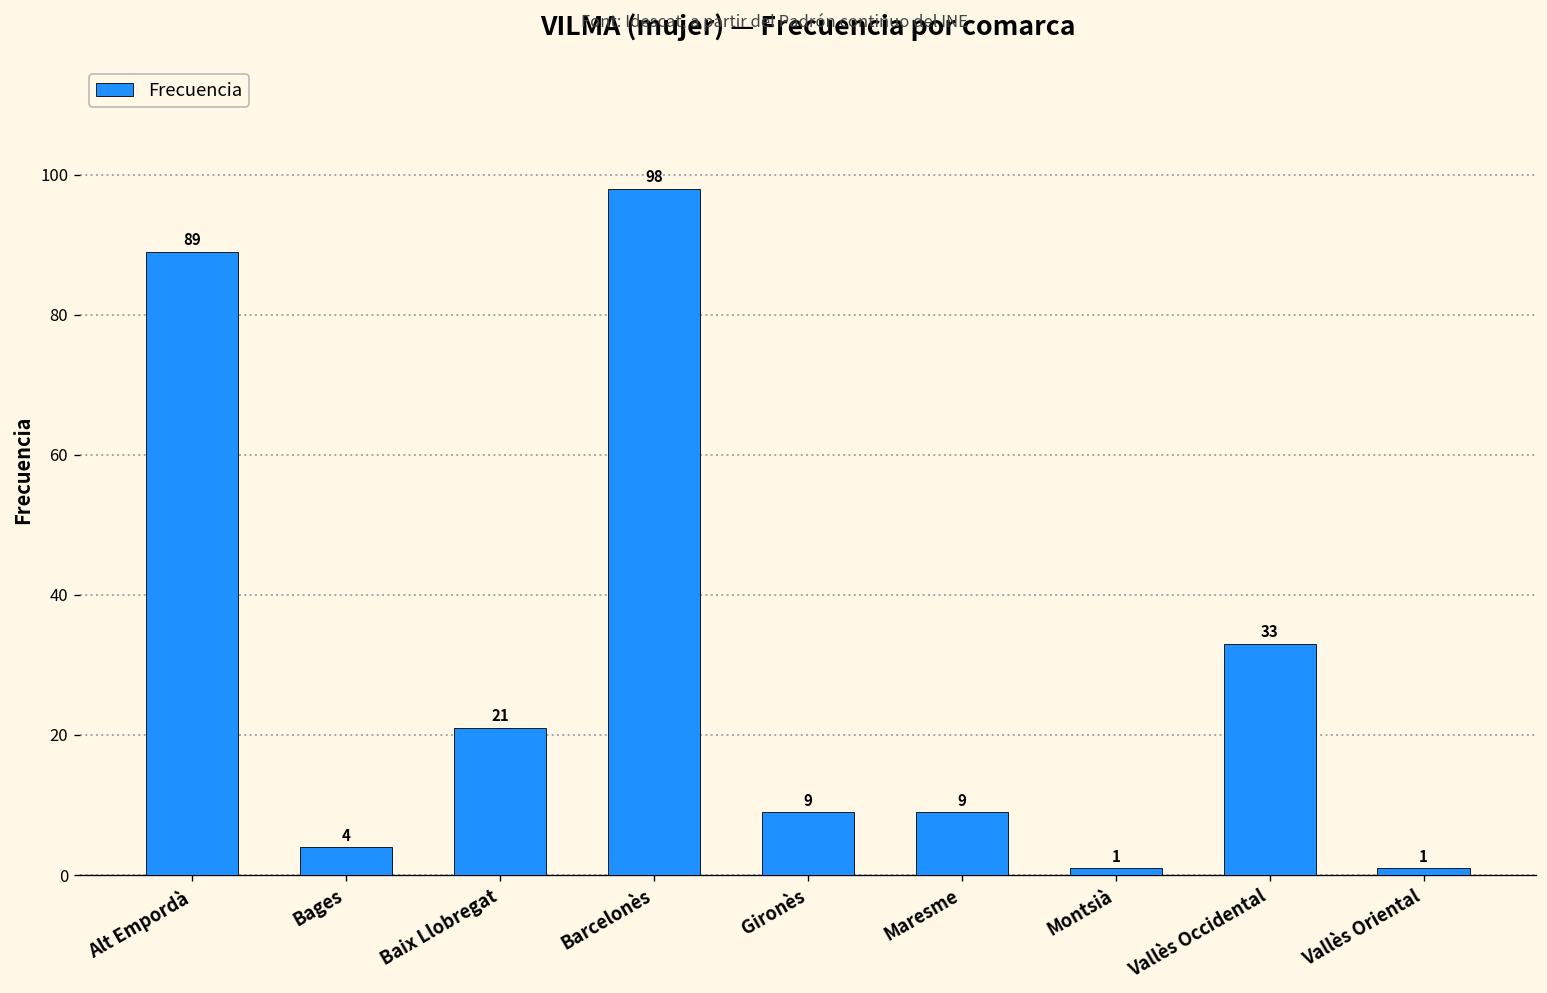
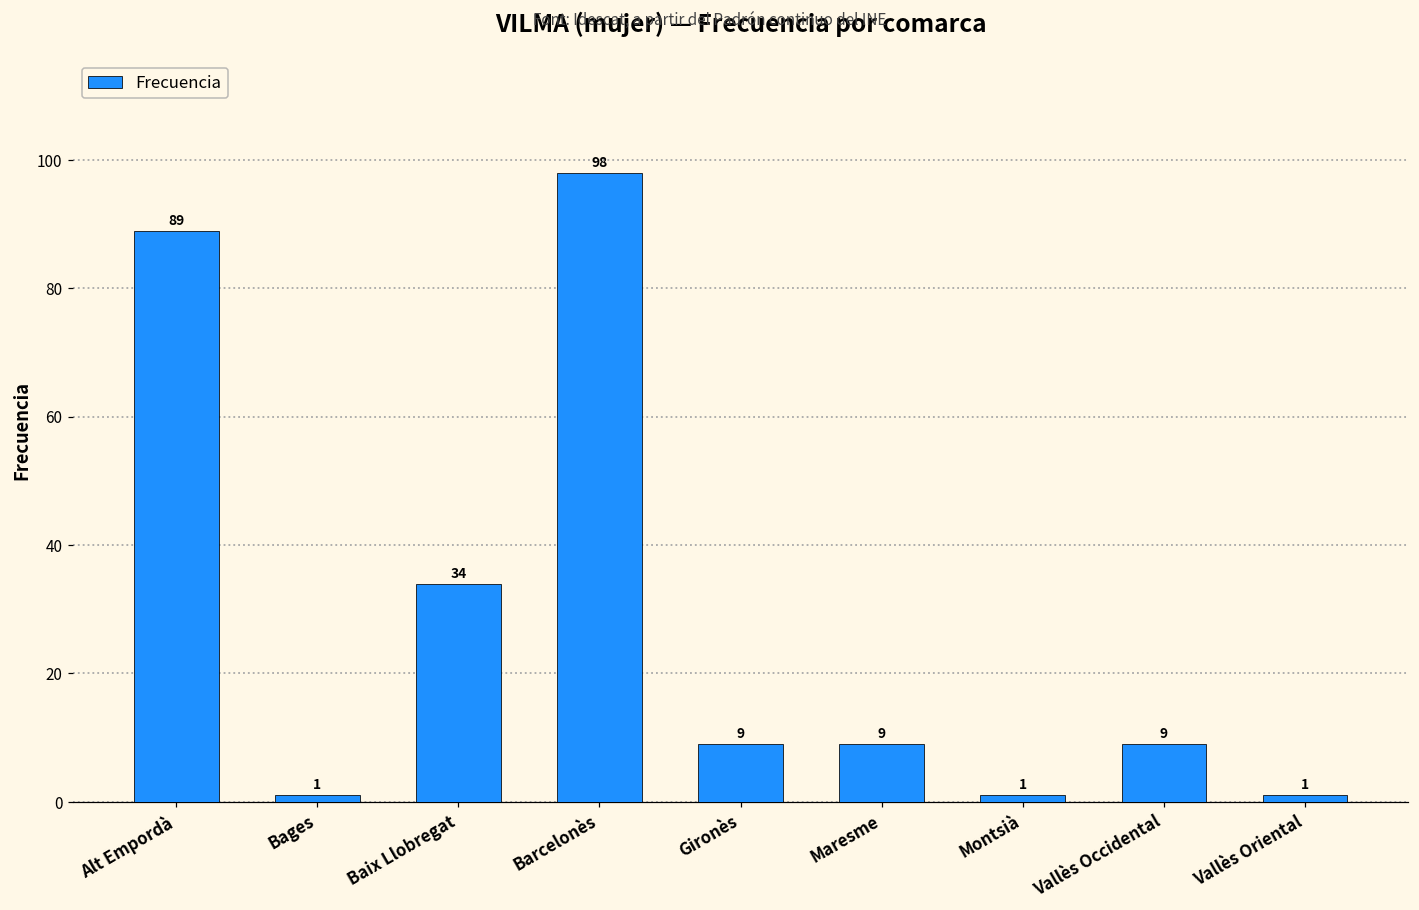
Bages: 4 -> 1
Baix Llobregat: 21 -> 34
Vallès Occidental: 33 -> 9
